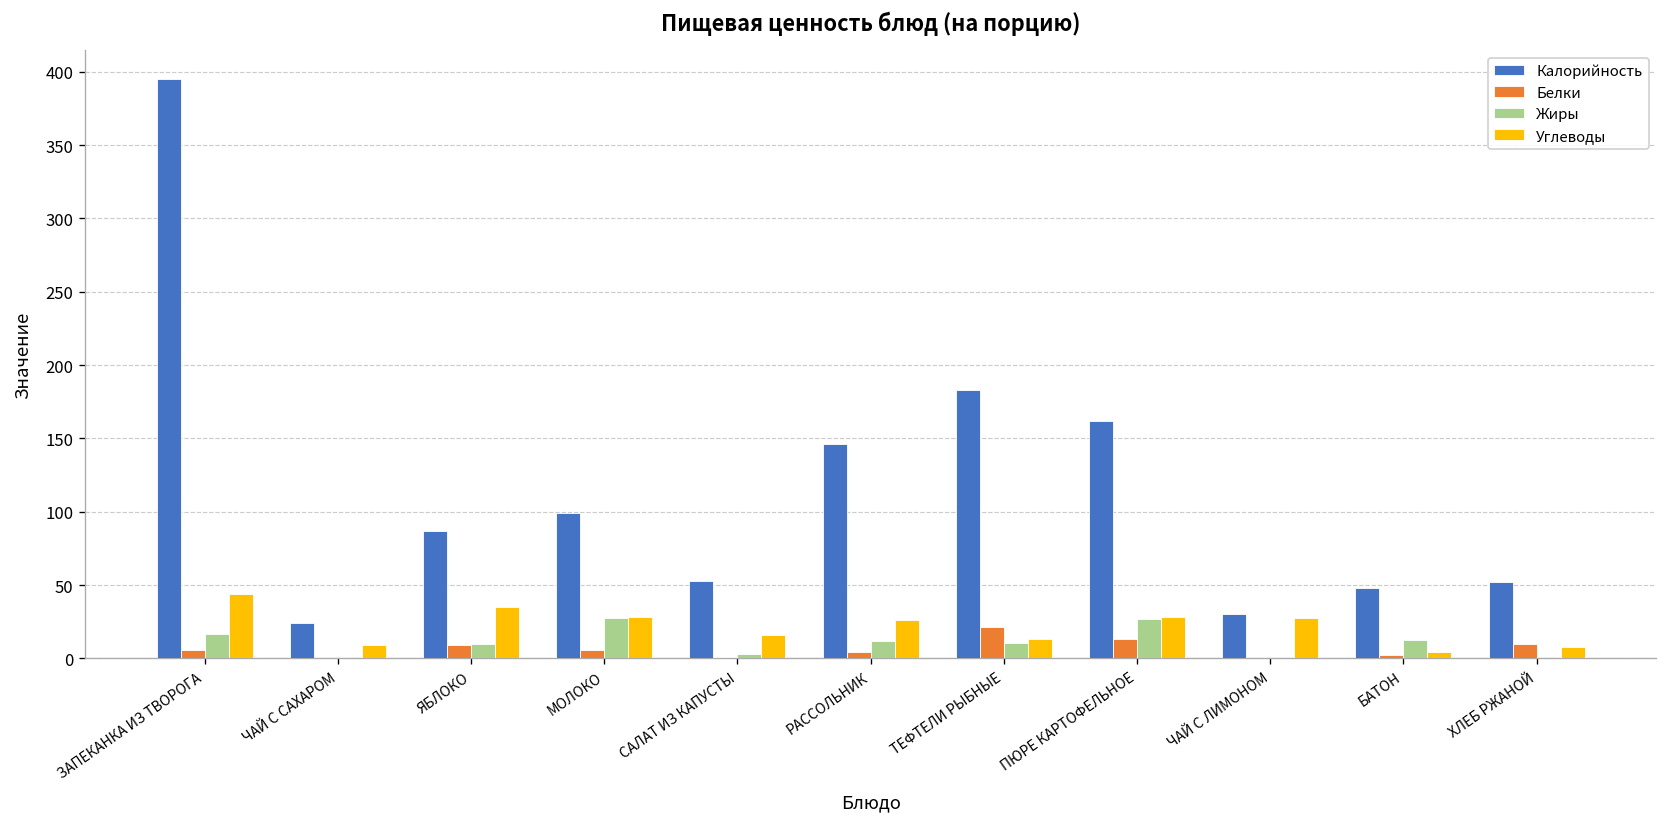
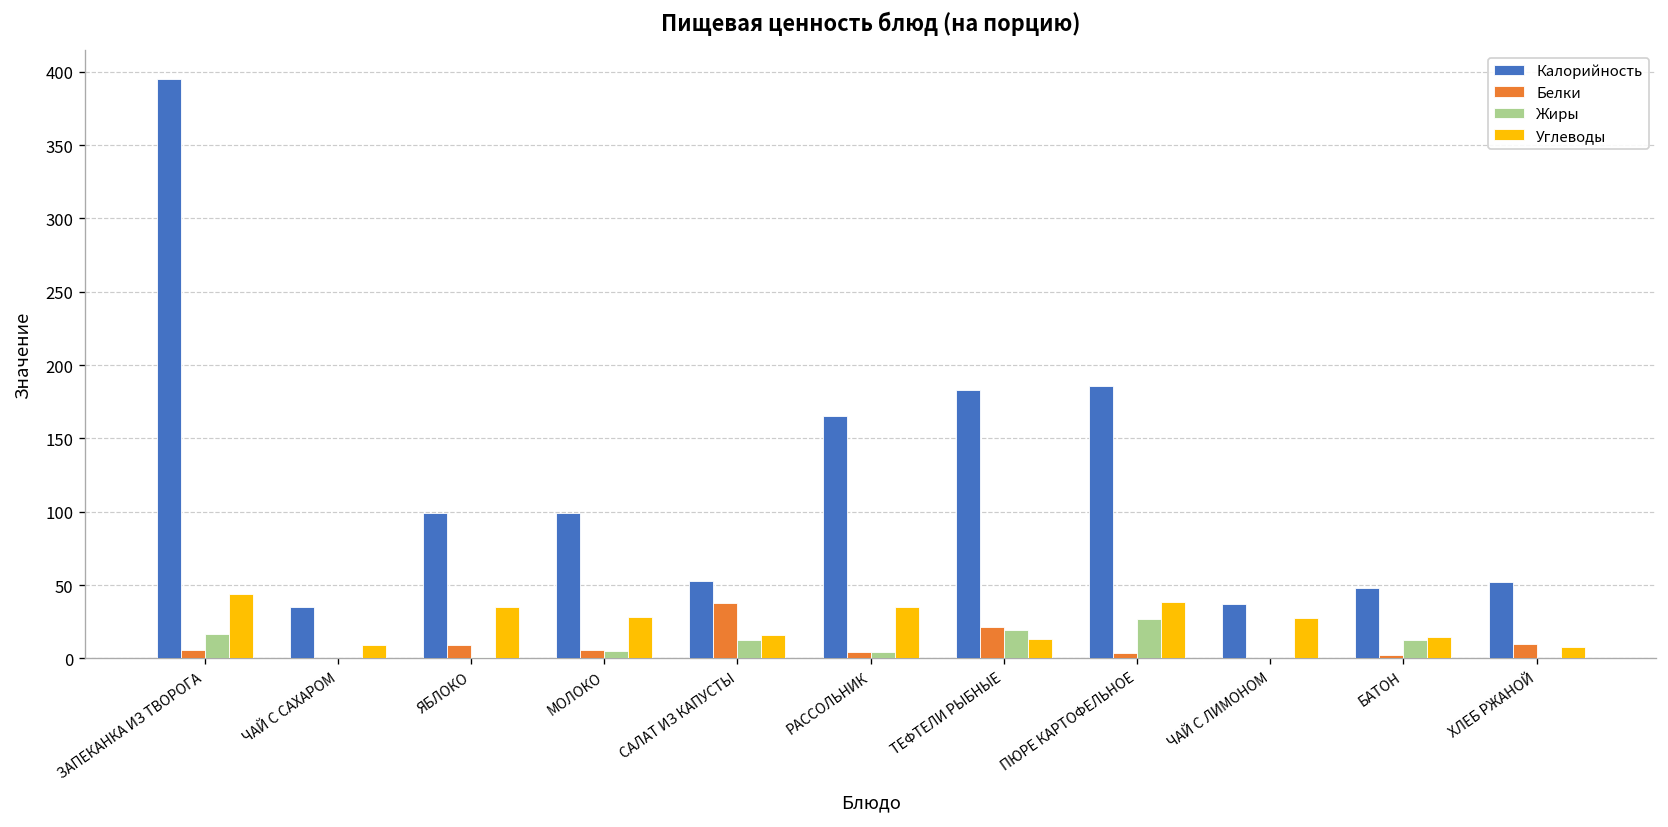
Калорийность, ЧАЙ С САХАРОМ: 24 -> 35
Калорийность, ЯБЛОКО: 87 -> 99
Жиры, ЯБЛОКО: 10 -> 1
Жиры, МОЛОКО: 27 -> 5
Белки, САЛАТ ИЗ КАПУСТЫ: 1 -> 38
Жиры, САЛАТ ИЗ КАПУСТЫ: 3 -> 12
Калорийность, РАССОЛЬНИК: 146 -> 165
Жиры, РАССОЛЬНИК: 12 -> 5
Углеводы, РАССОЛЬНИК: 26 -> 35
Жиры, ТЕФТЕЛИ РЫБНЫЕ: 11 -> 19
Калорийность, ПЮРЕ КАРТОФЕЛЬНОЕ: 162 -> 186
Белки, ПЮРЕ КАРТОФЕЛЬНОЕ: 13 -> 3
Углеводы, ПЮРЕ КАРТОФЕЛЬНОЕ: 29 -> 39
Калорийность, ЧАЙ С ЛИМОНОМ: 30 -> 37
Углеводы, БАТОН: 4 -> 15
